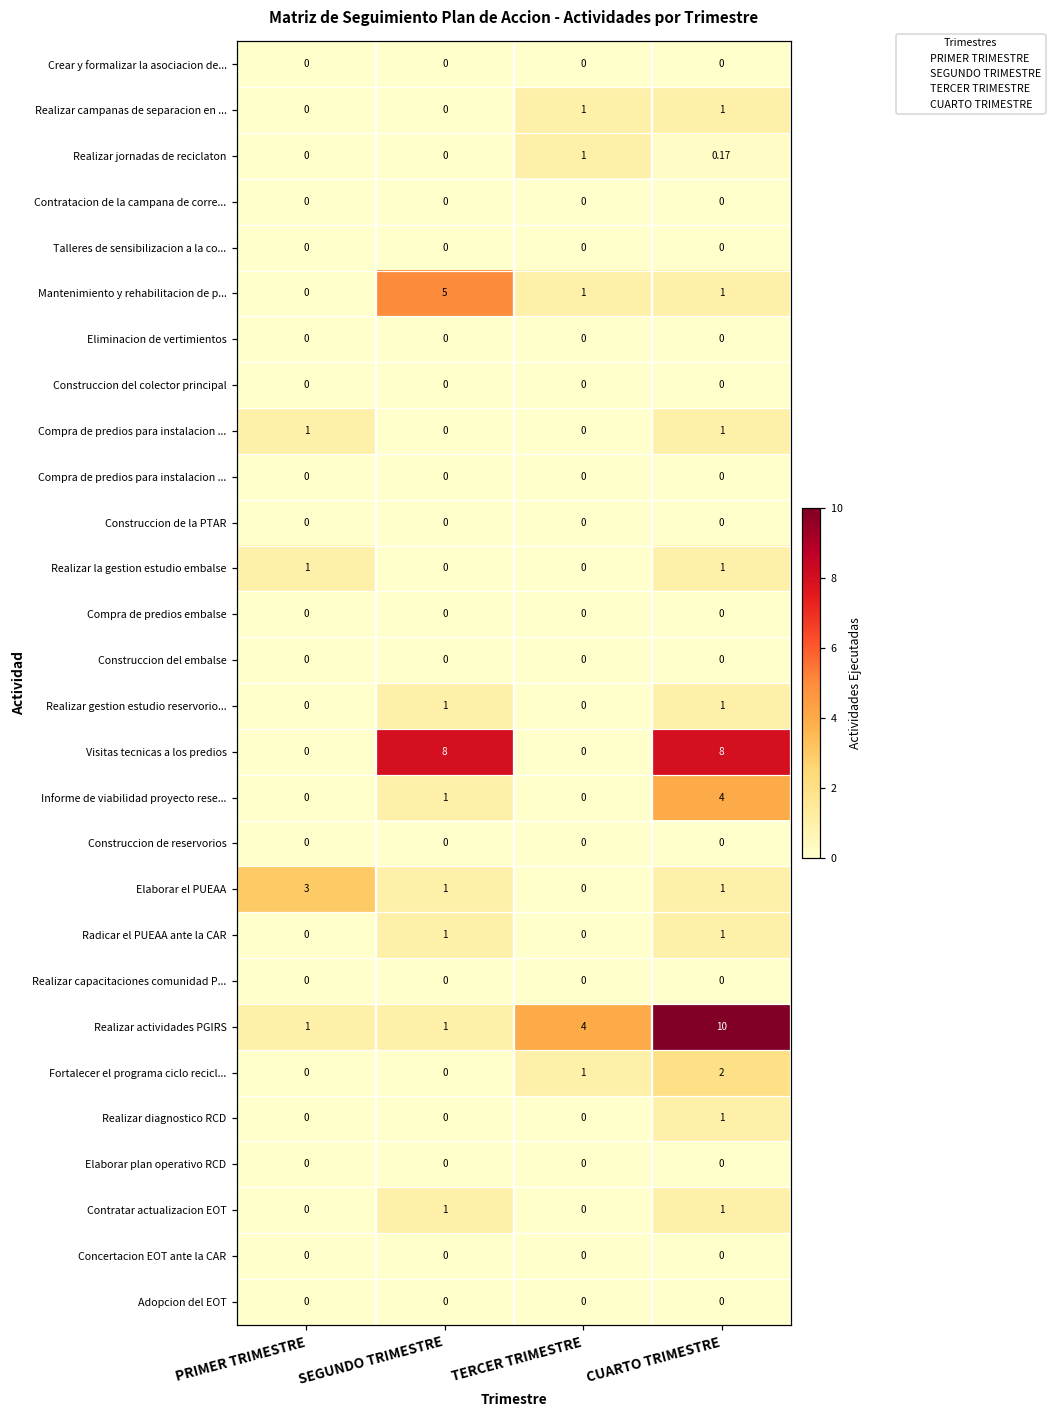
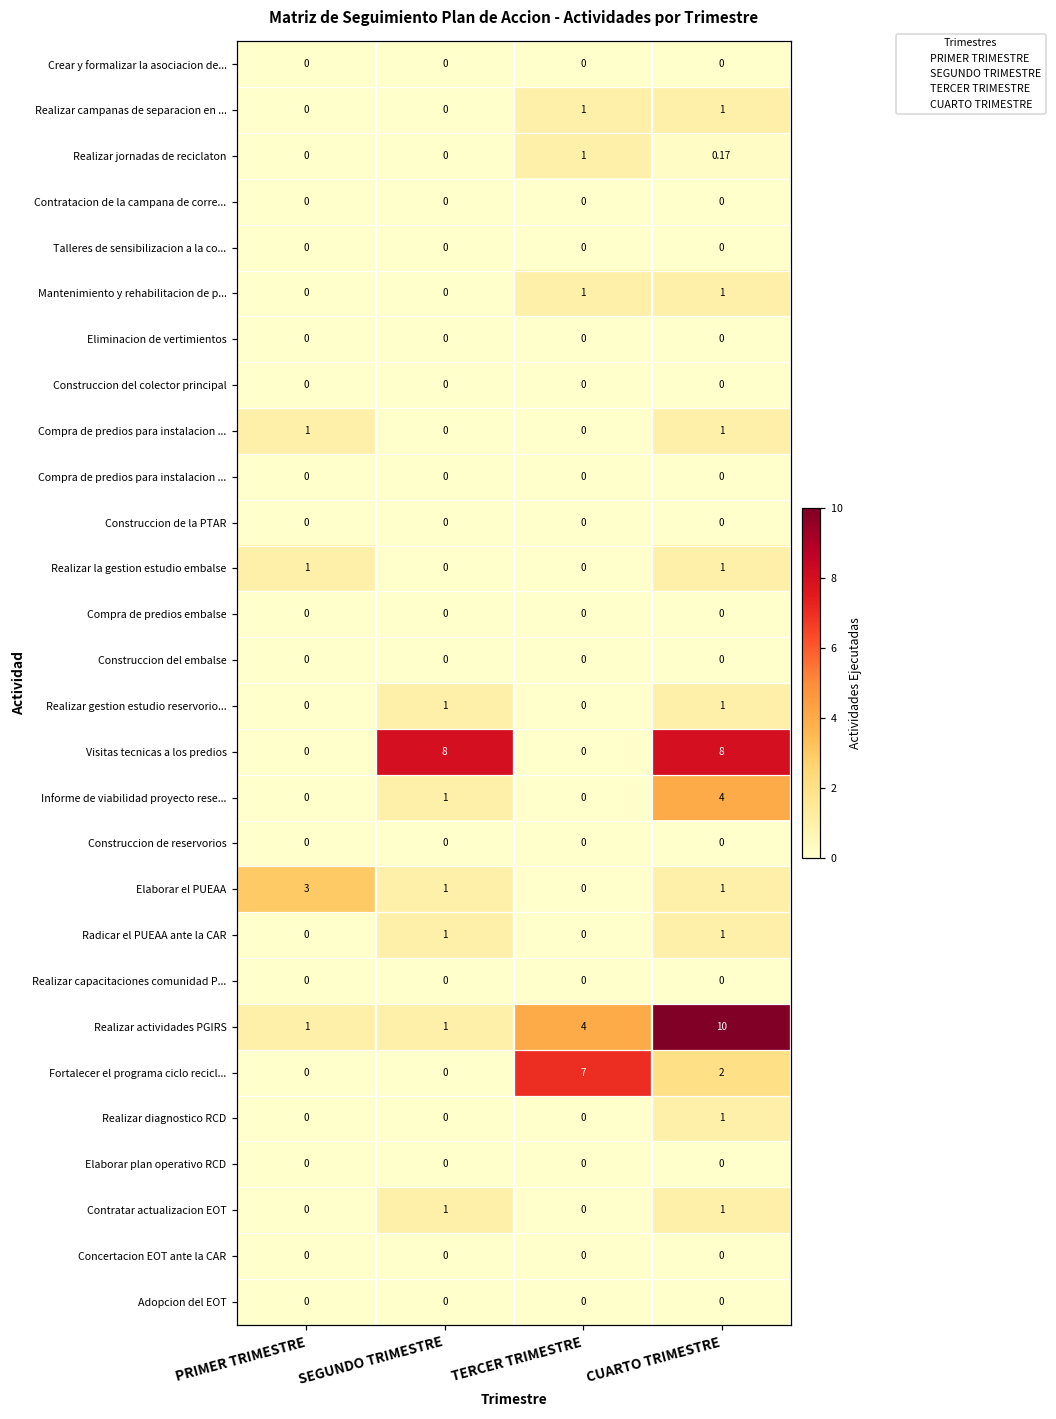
Mantenimiento y rehabilitacion de p..., SEGUNDO TRIMESTRE: 5 -> 0
Fortalecer el programa ciclo recicl..., TERCER TRIMESTRE: 1 -> 7
